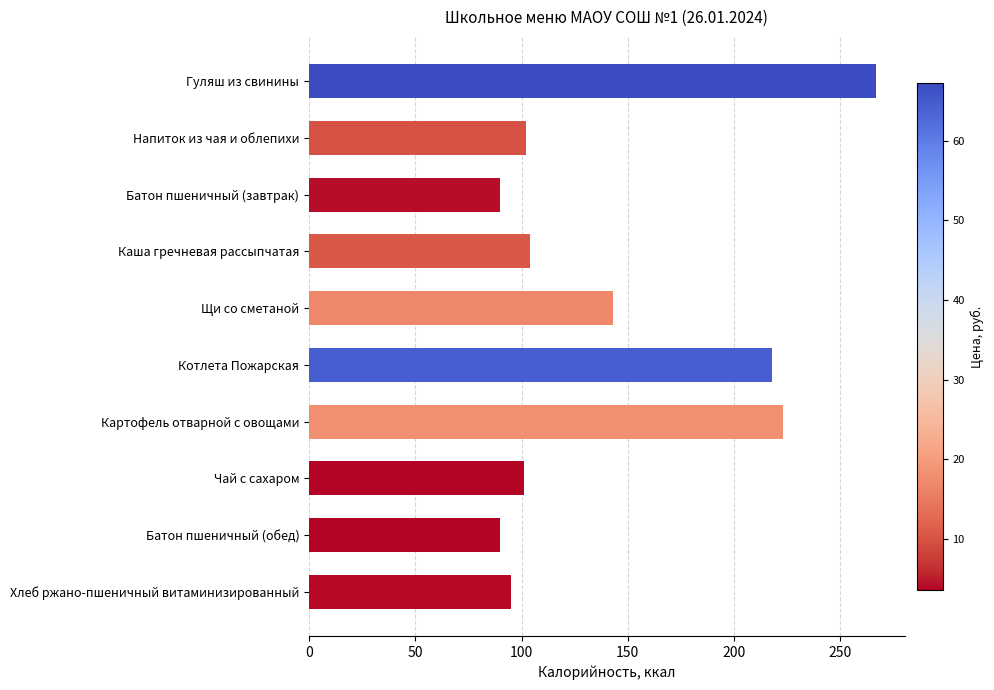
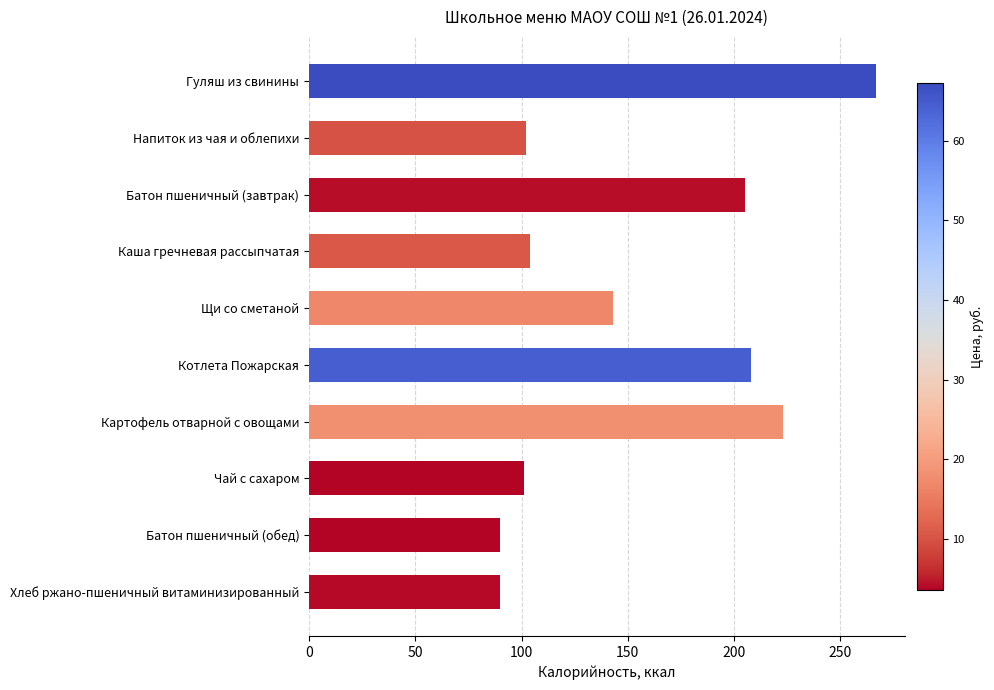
Батон пшеничный (завтрак): 90 -> 205
Котлета Пожарская: 218 -> 208
Хлеб ржано-пшеничный витаминизированный: 95 -> 90
